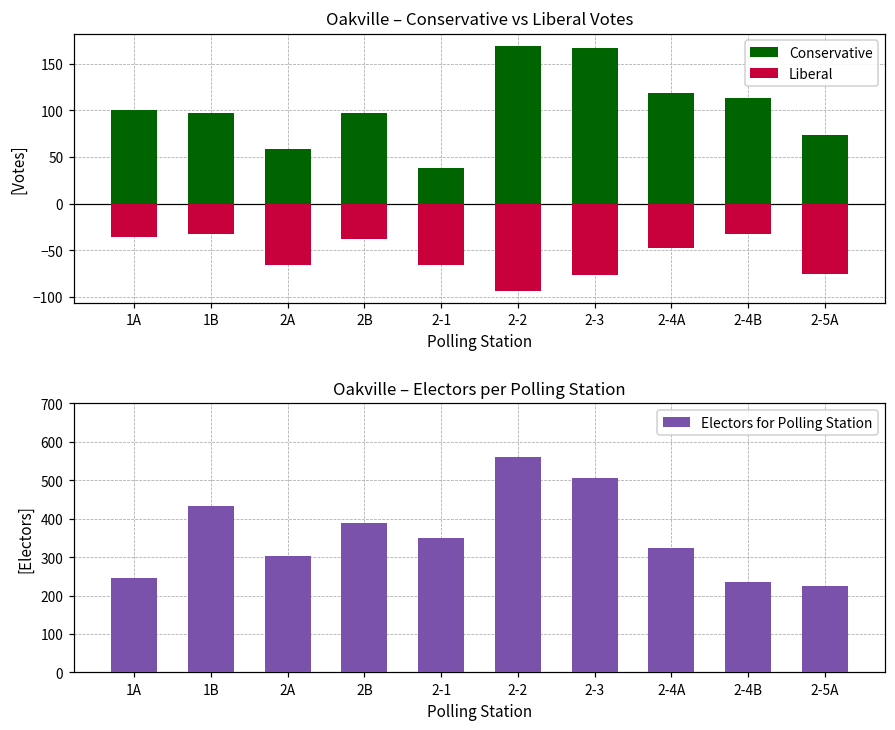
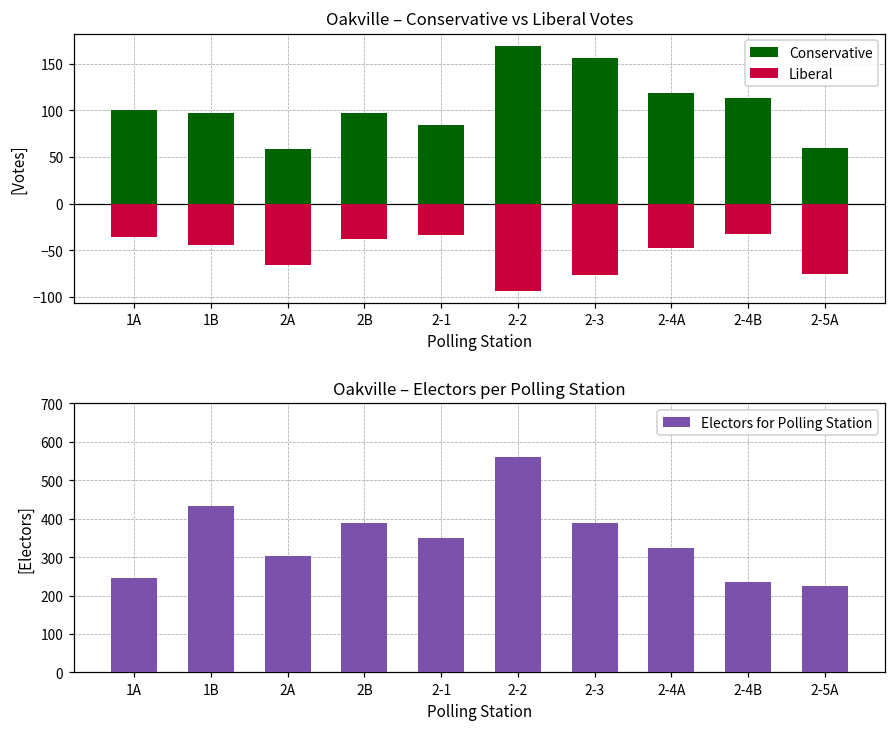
Oakville – Conservative vs Liberal Votes, Liberal, 1B: -30 -> -40
Oakville – Conservative vs Liberal Votes, Conservative, 2-1: 40 -> 80
Oakville – Conservative vs Liberal Votes, Liberal, 2-1: -70 -> -30
Oakville – Conservative vs Liberal Votes, Conservative, 2-3: 170 -> 160
Oakville – Conservative vs Liberal Votes, Conservative, 2-5A: 70 -> 60
Oakville – Electors per Polling Station, 2-3: 510 -> 390
